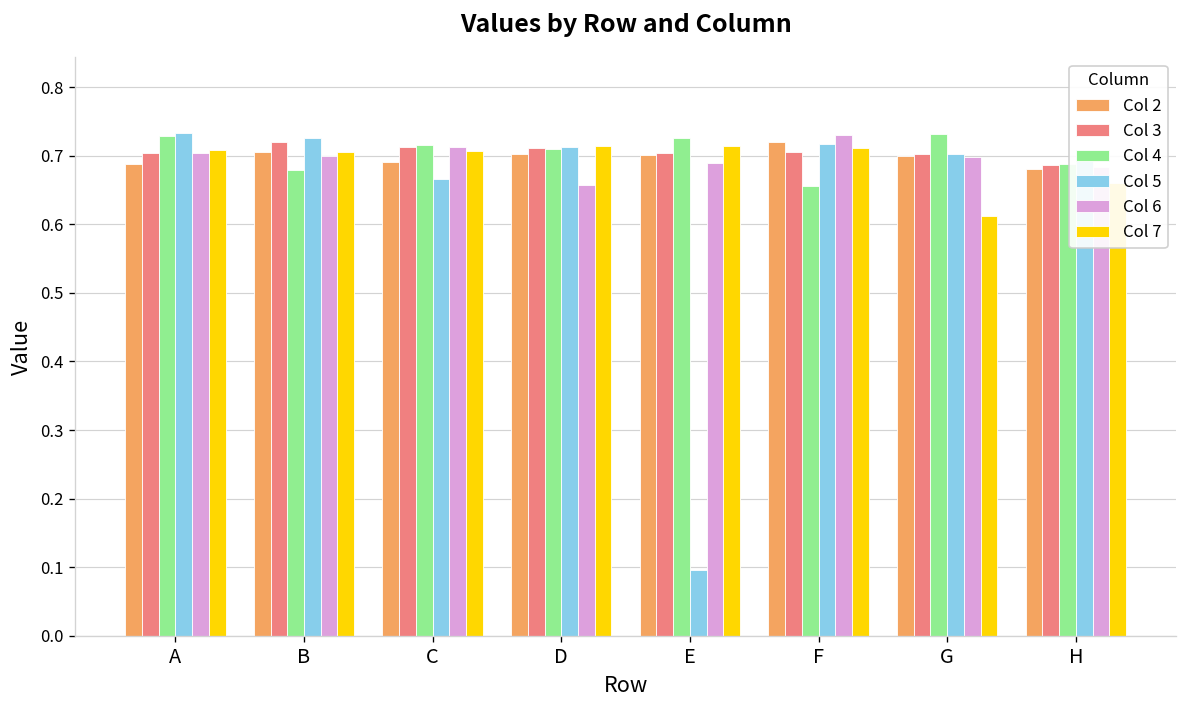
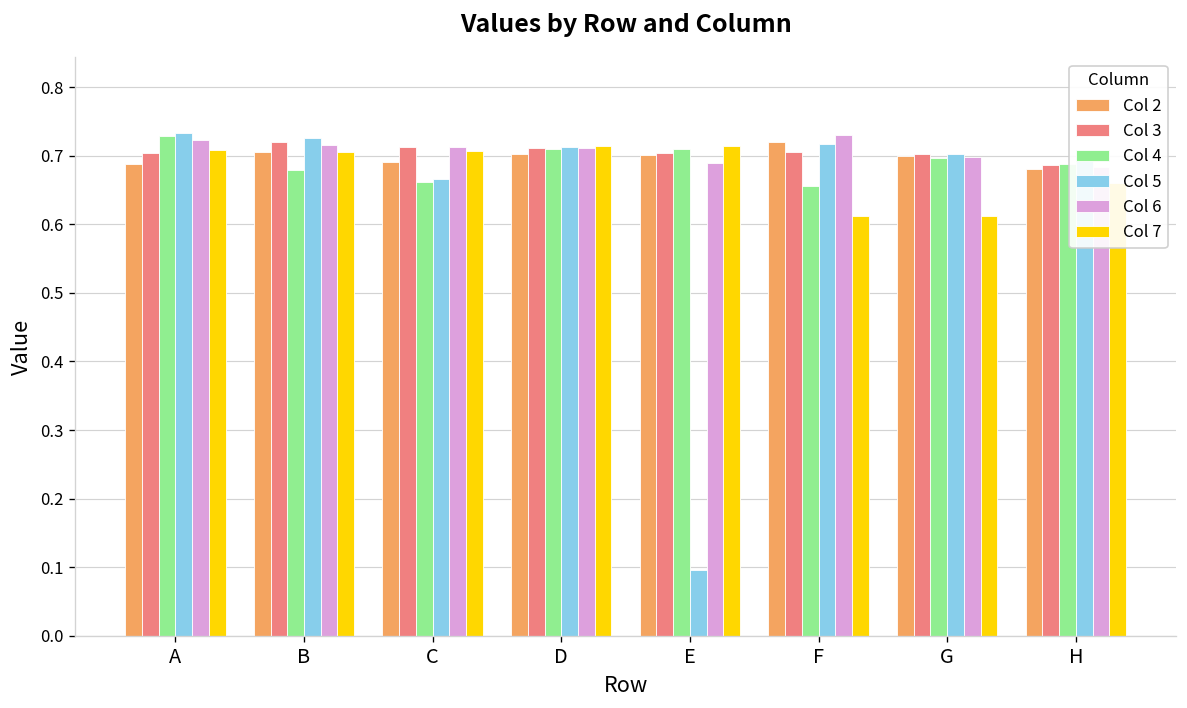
Col 6, A: 0.70 -> 0.72
Col 6, B: 0.70 -> 0.72
Col 4, C: 0.72 -> 0.66
Col 6, D: 0.66 -> 0.71
Col 4, E: 0.73 -> 0.71
Col 7, F: 0.71 -> 0.61
Col 4, G: 0.73 -> 0.70
